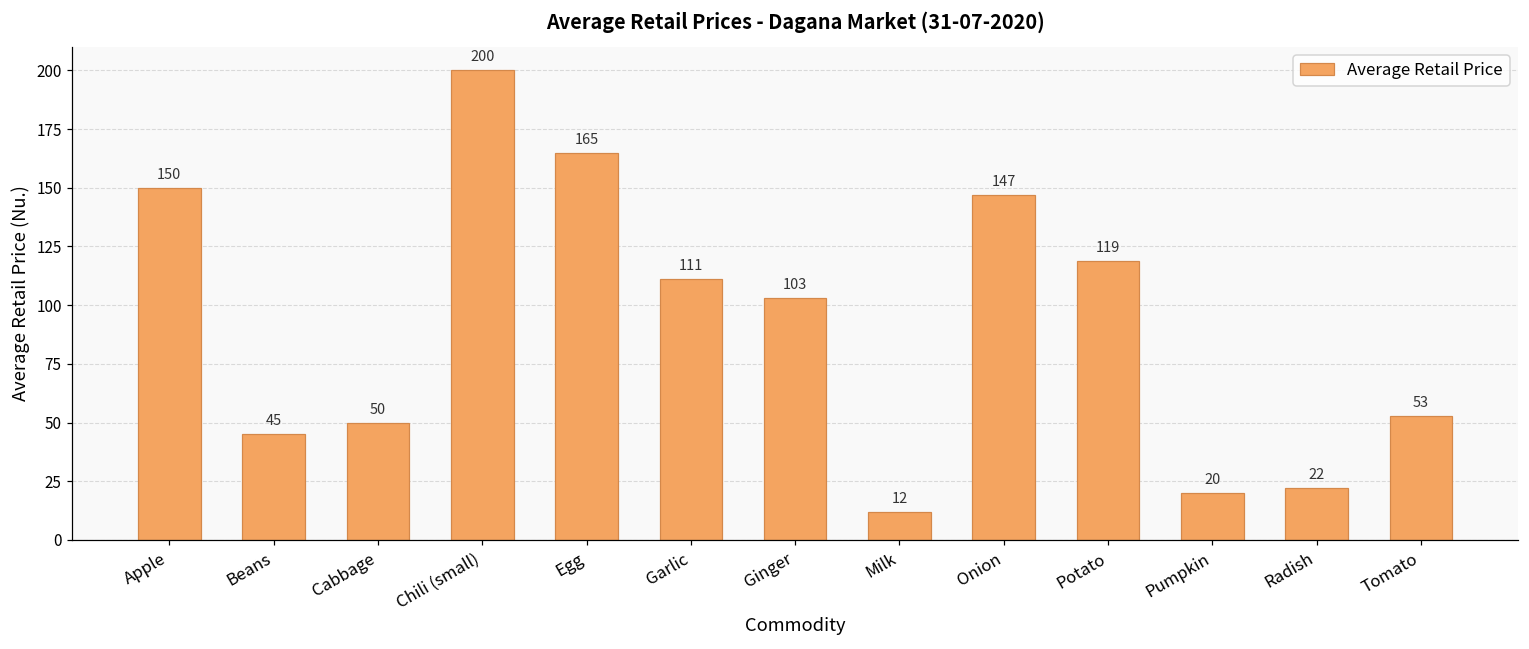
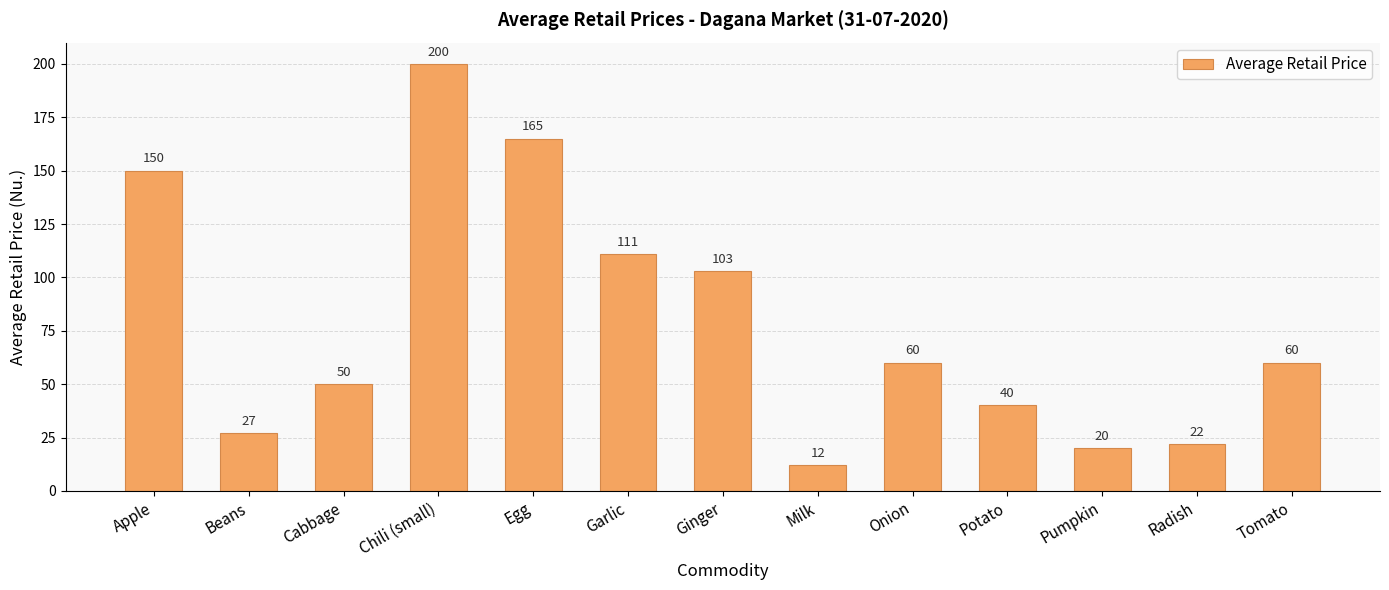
Beans: 45 -> 27
Onion: 147 -> 60
Potato: 119 -> 40
Tomato: 53 -> 60
